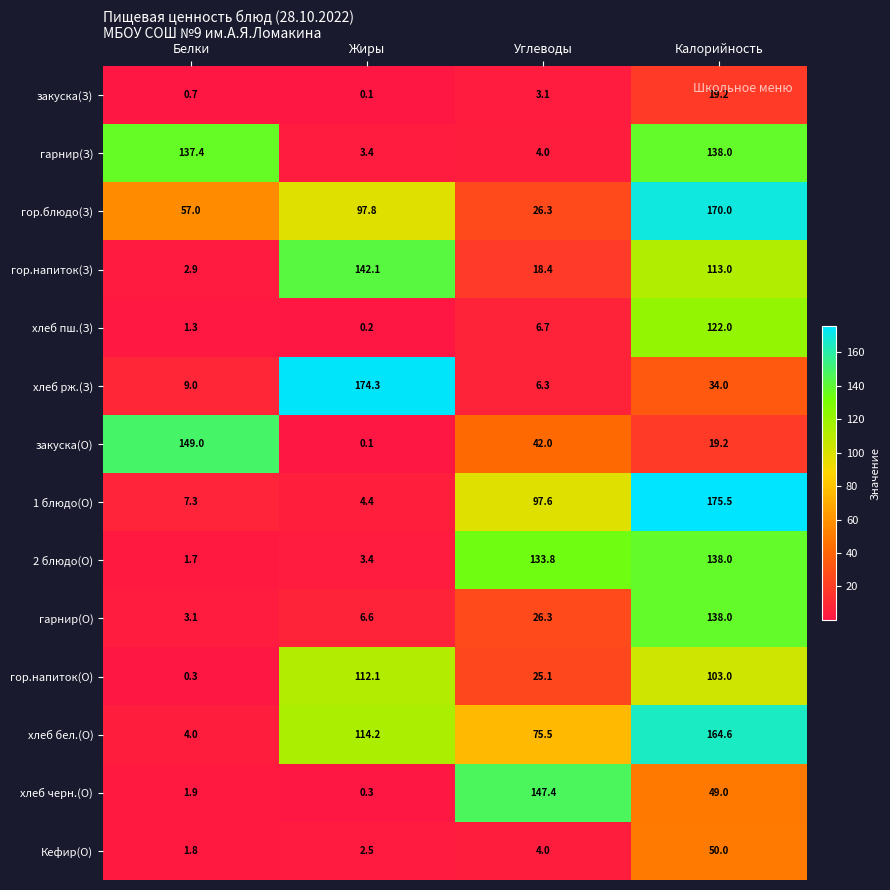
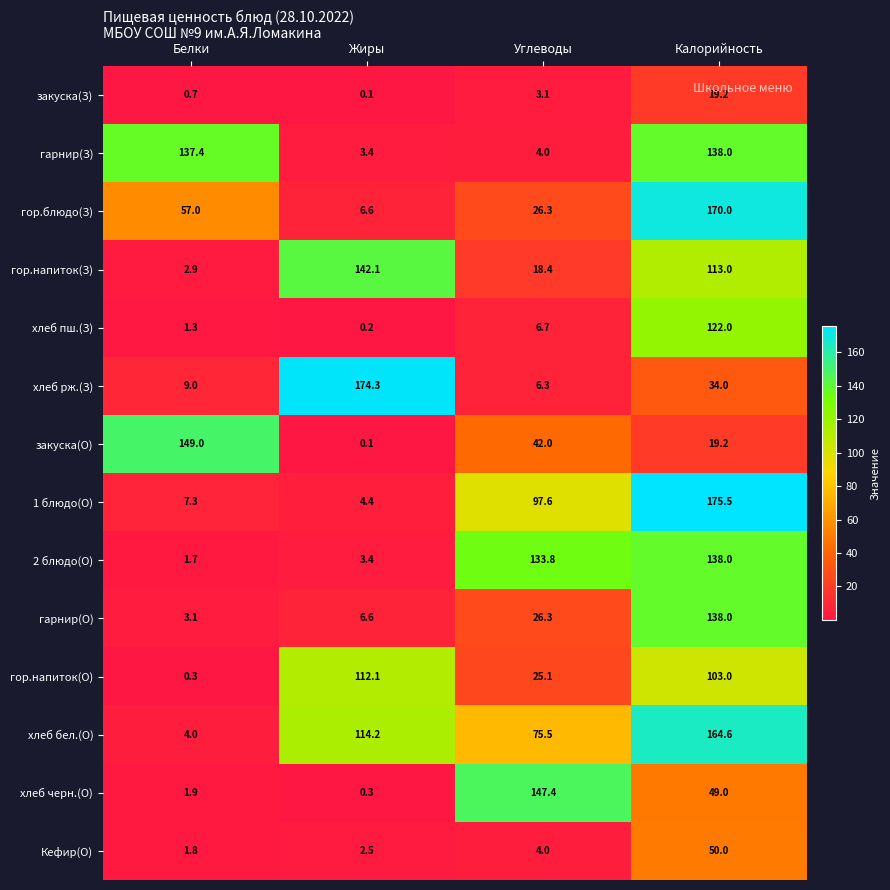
гор.блюдо(З), Жиры: 97.8 -> 6.6
